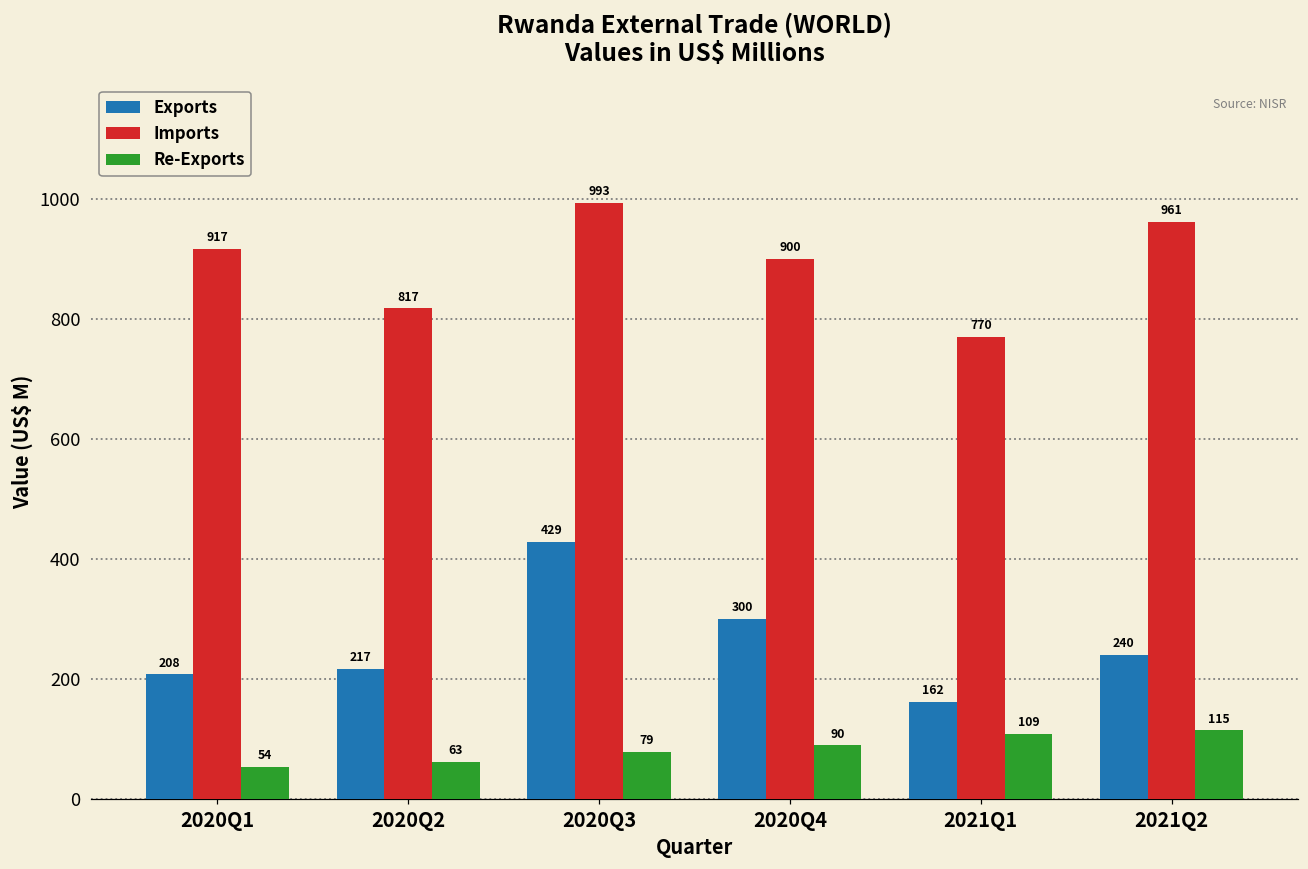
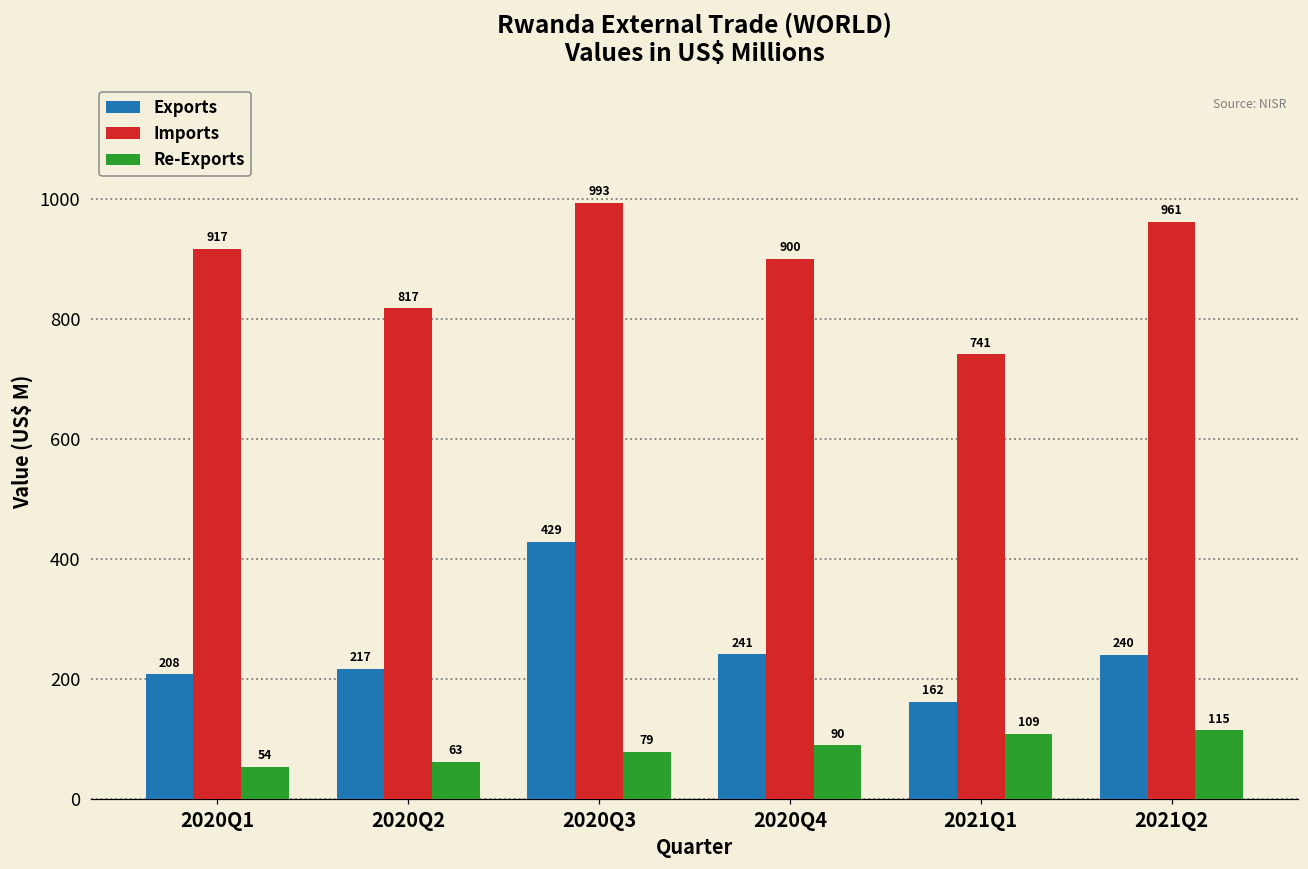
Exports, 2020Q4: 300 -> 241
Imports, 2021Q1: 770 -> 741
